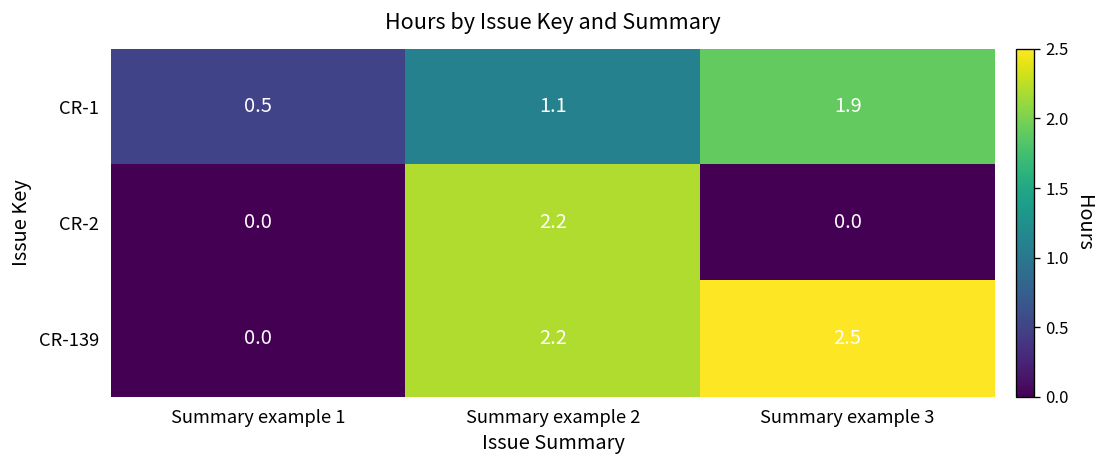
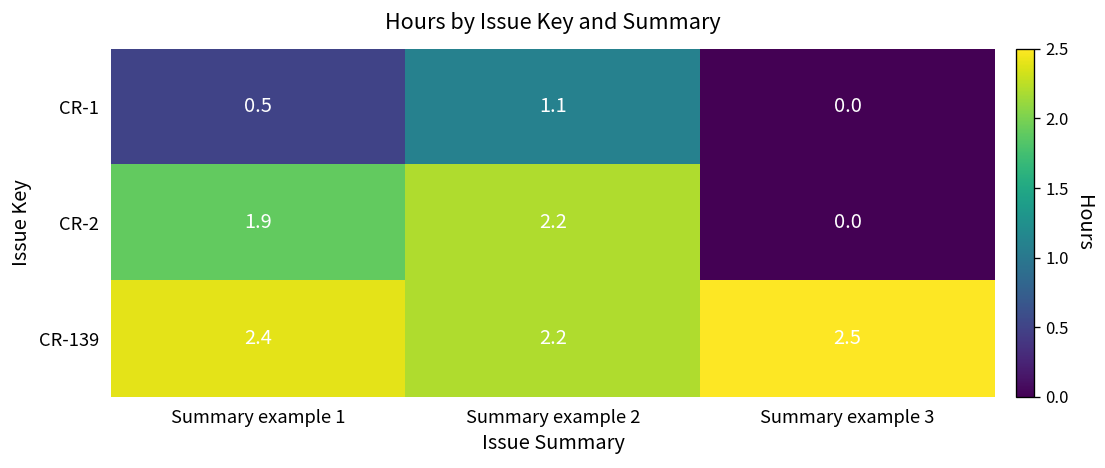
CR-1, Summary example 3: 1.9 -> 0.0
CR-2, Summary example 1: 0.0 -> 1.9
CR-139, Summary example 1: 0.0 -> 2.4
